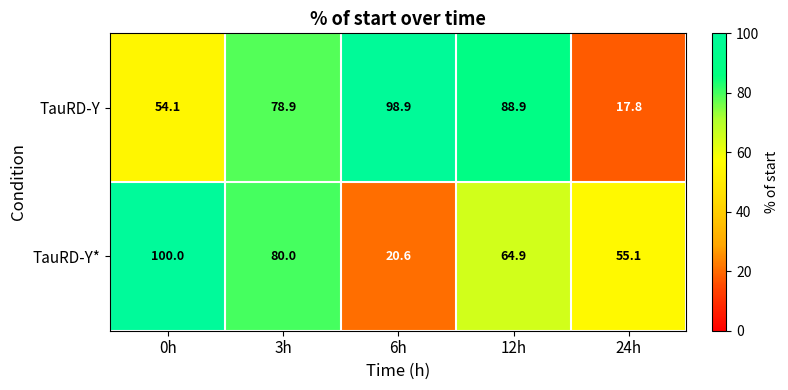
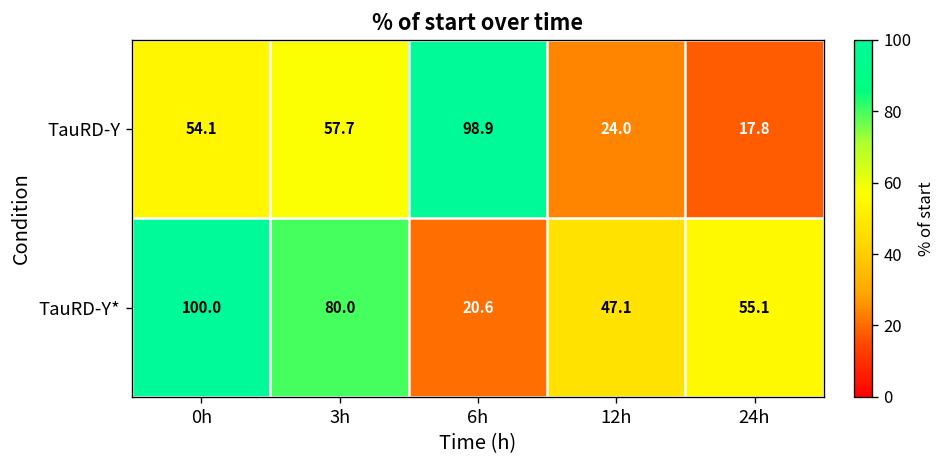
TauRD-Y, 3h: 78.9 -> 57.7
TauRD-Y, 12h: 88.9 -> 24.0
TauRD-Y*, 12h: 64.9 -> 47.1
